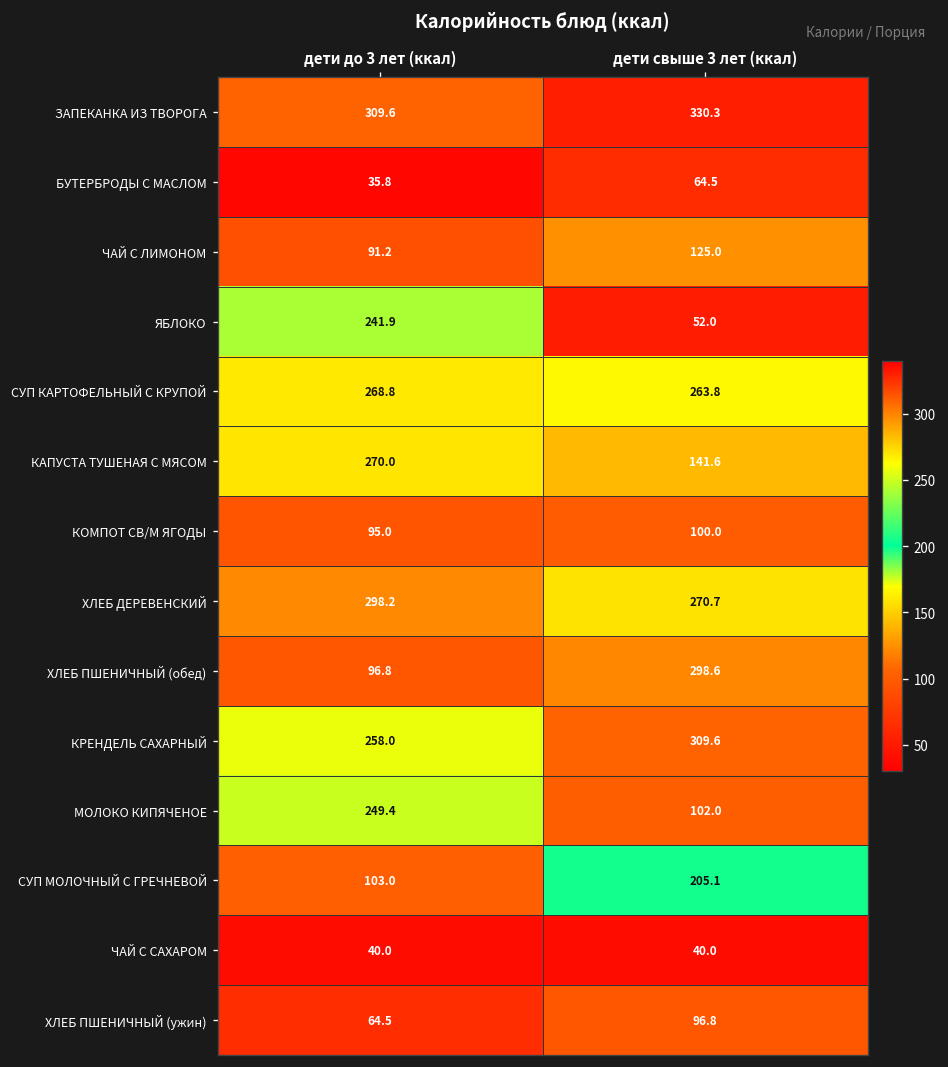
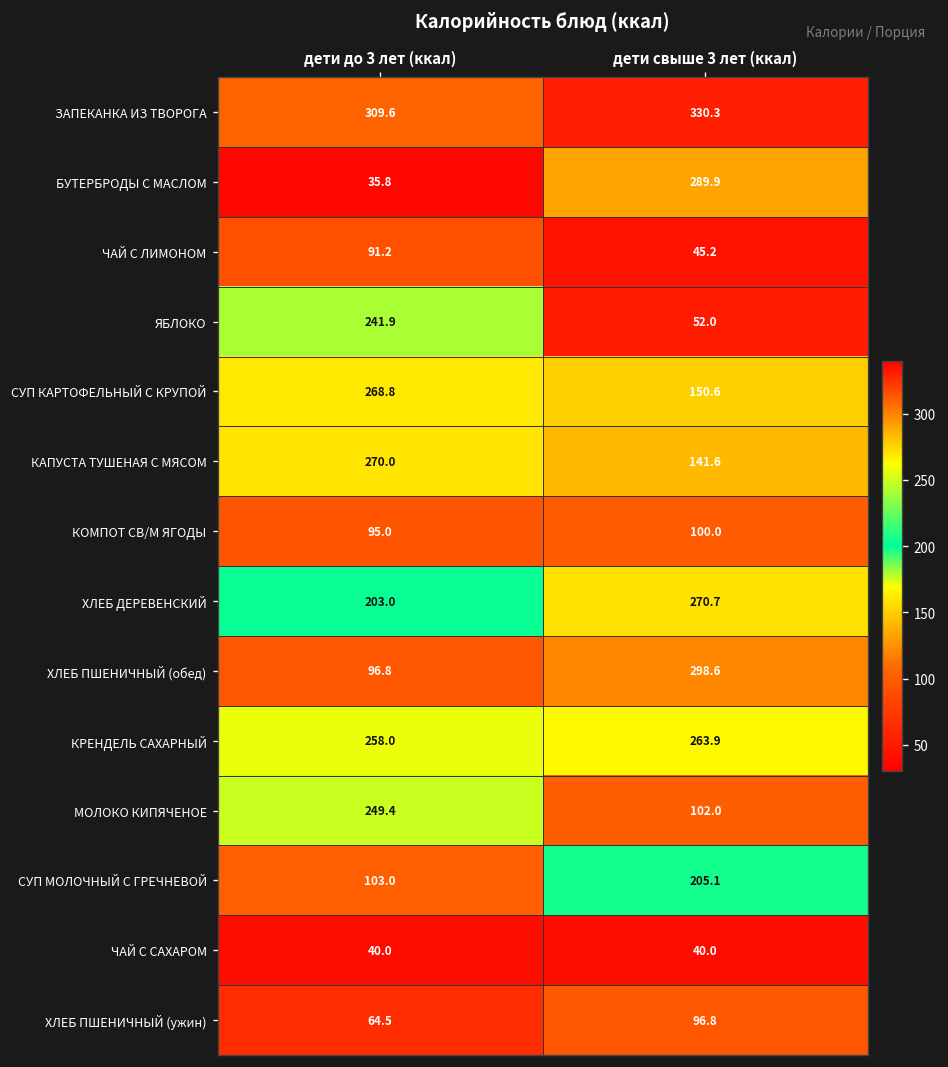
БУТЕРБРОДЫ С МАСЛОМ, дети свыше 3 лет (ккал): 64.5 -> 289.9
ЧАЙ С ЛИМОНОМ, дети свыше 3 лет (ккал): 125.0 -> 45.2
СУП КАРТОФЕЛЬНЫЙ С КРУПОЙ, дети свыше 3 лет (ккал): 263.8 -> 150.6
ХЛЕБ ДЕРЕВЕНСКИЙ, дети до 3 лет (ккал): 298.2 -> 203.0
КРЕНДЕЛЬ САХАРНЫЙ, дети свыше 3 лет (ккал): 309.6 -> 263.9
